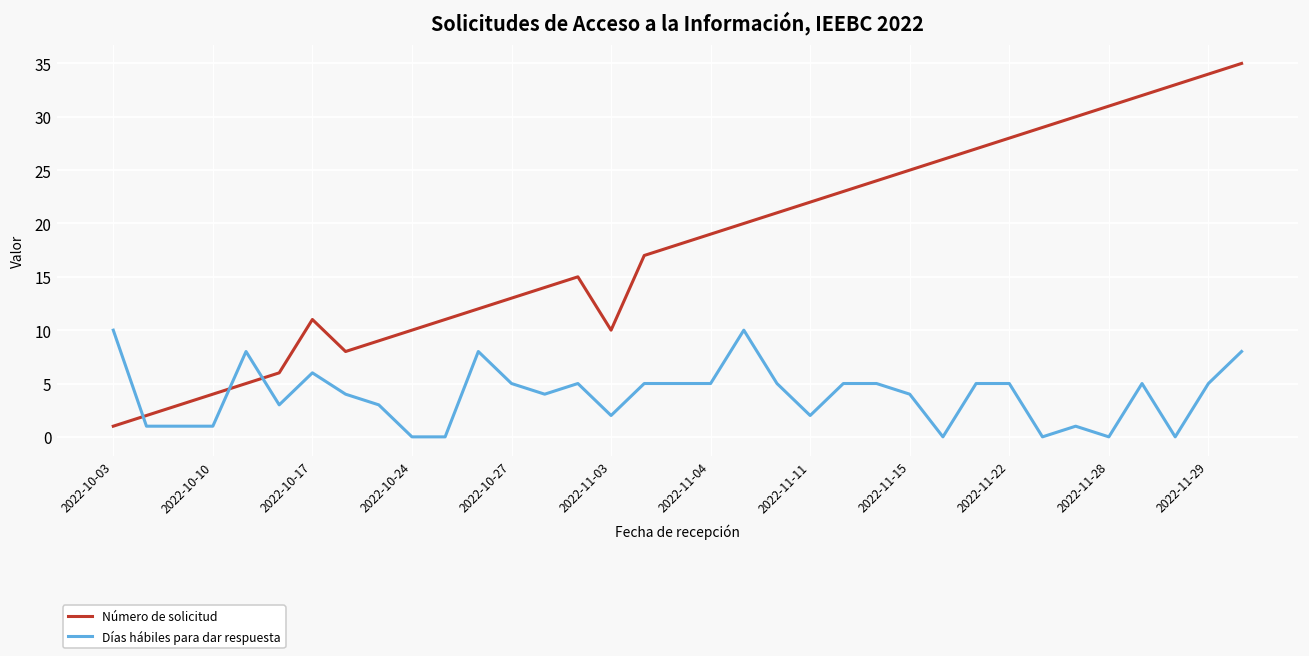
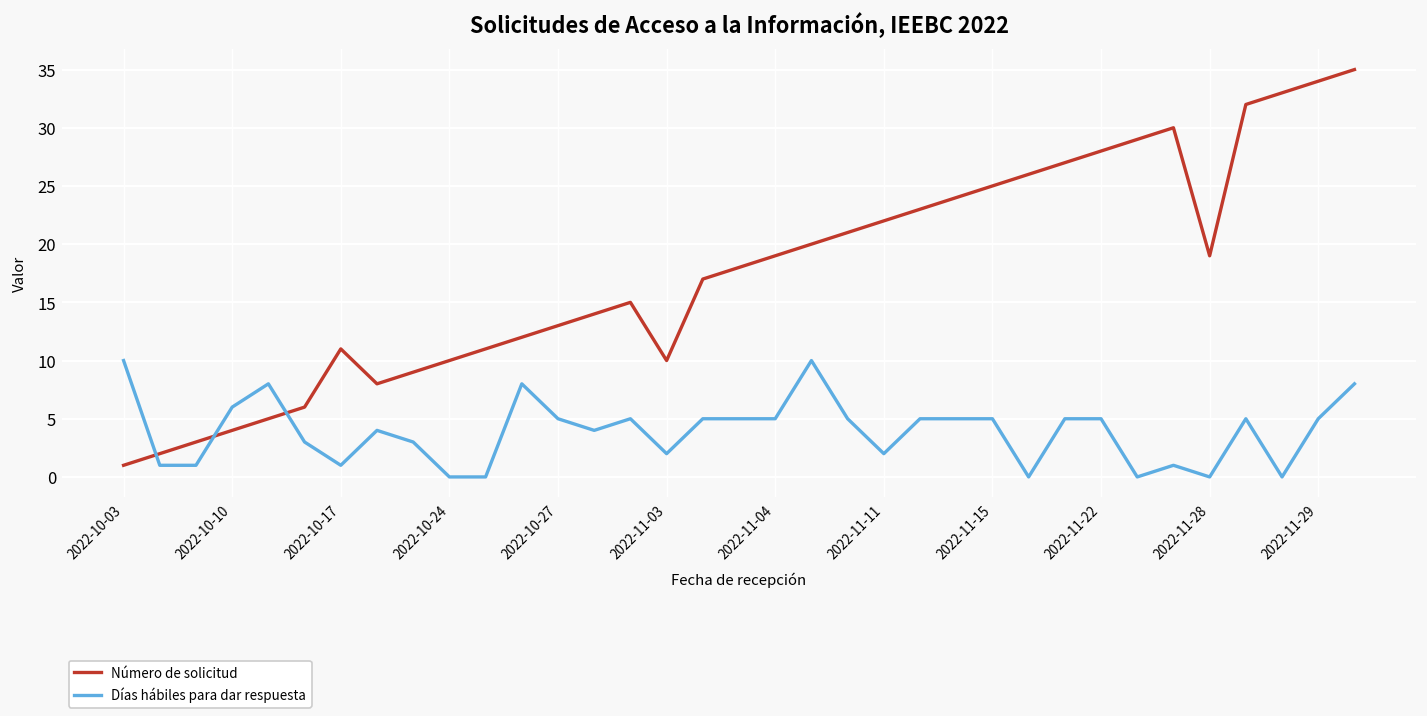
Días hábiles para dar respuesta, 2022-10-10: 1 -> 6
Días hábiles para dar respuesta, 2022-10-17: 6 -> 1
Días hábiles para dar respuesta, 2022-11-15: 4 -> 5
Número de solicitud, 2022-11-28: 31 -> 19
